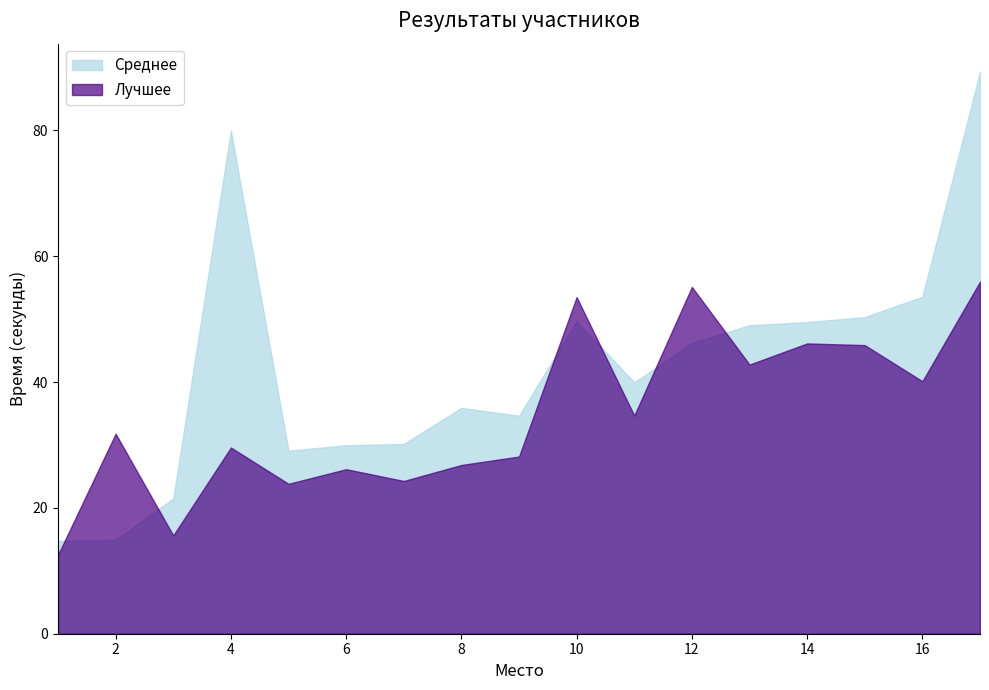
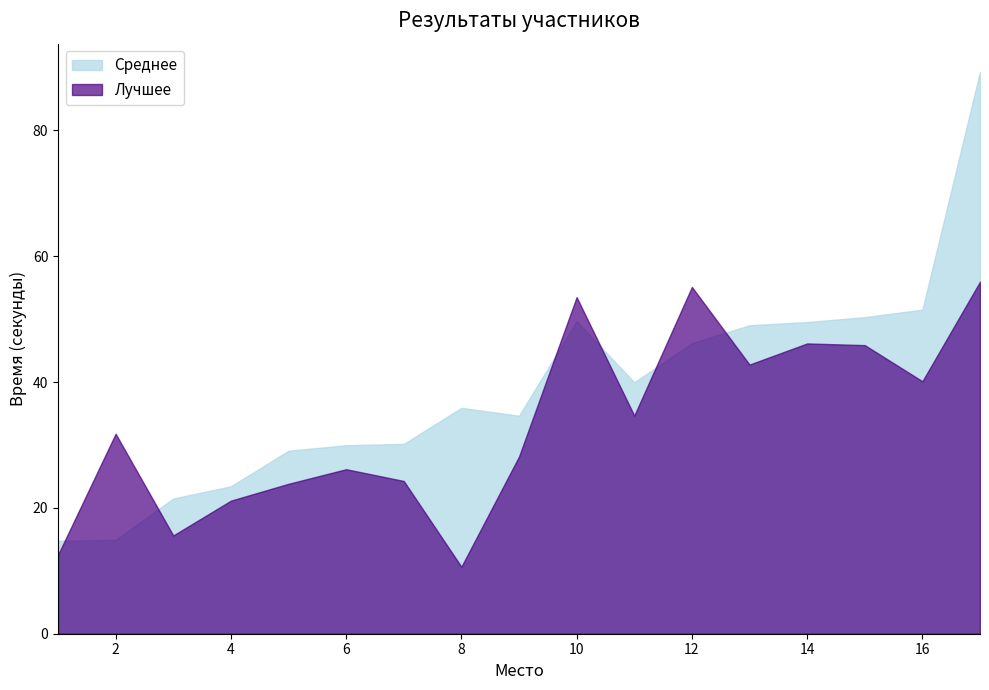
Среднее, 4: 80 -> 23
Лучшее, 4: 30 -> 21
Лучшее, 8: 27 -> 11
Среднее, 16: 54 -> 52
